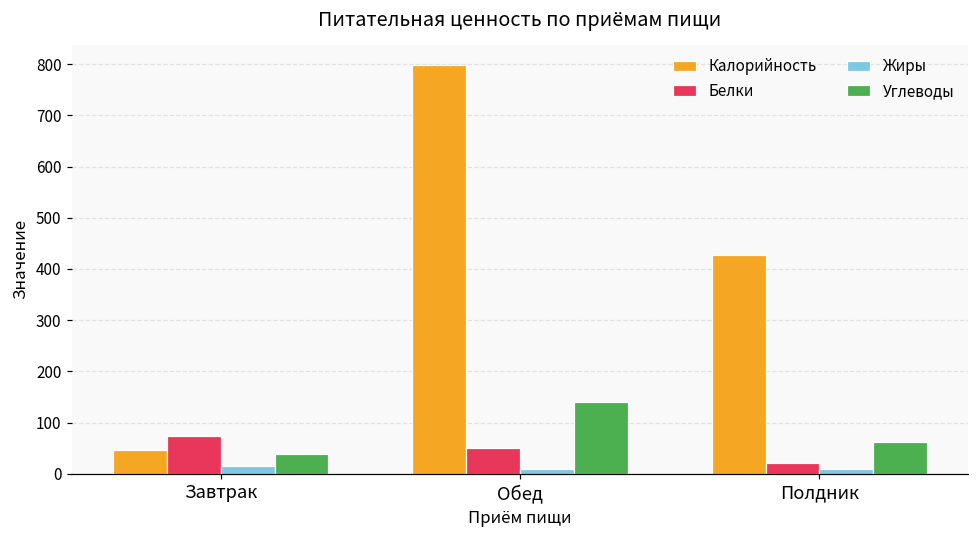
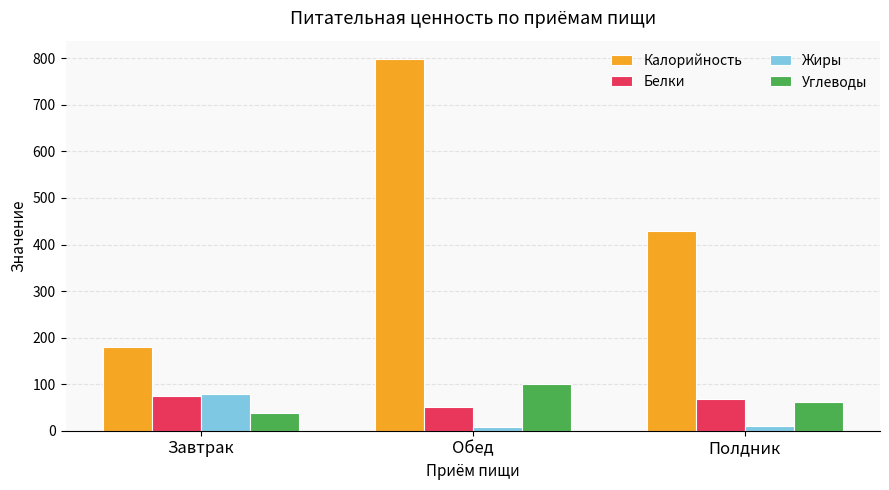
Калорийность, Завтрак: 50 -> 180
Жиры, Завтрак: 20 -> 80
Углеводы, Обед: 140 -> 100
Белки, Полдник: 20 -> 70
